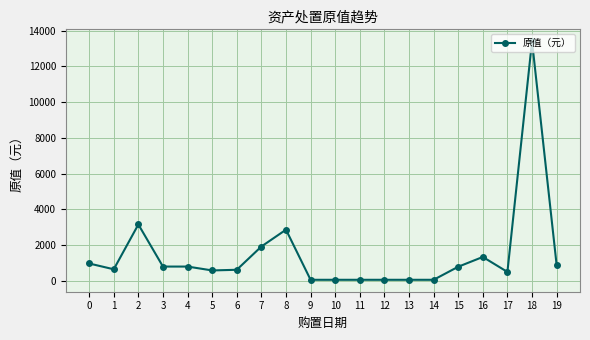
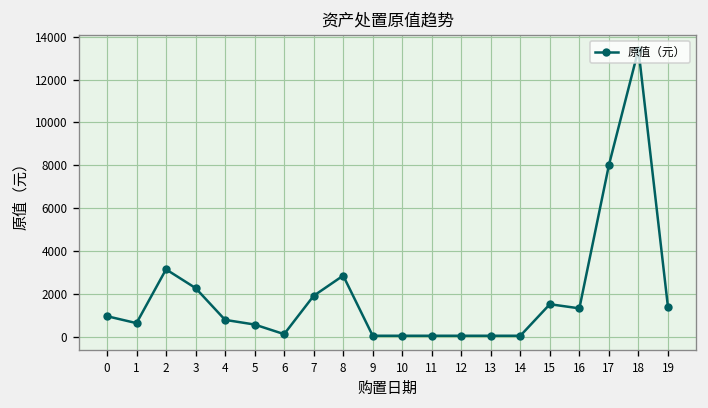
3: 800 -> 2300
6: 600 -> 100
15: 800 -> 1500
17: 500 -> 8000
19: 900 -> 1400
